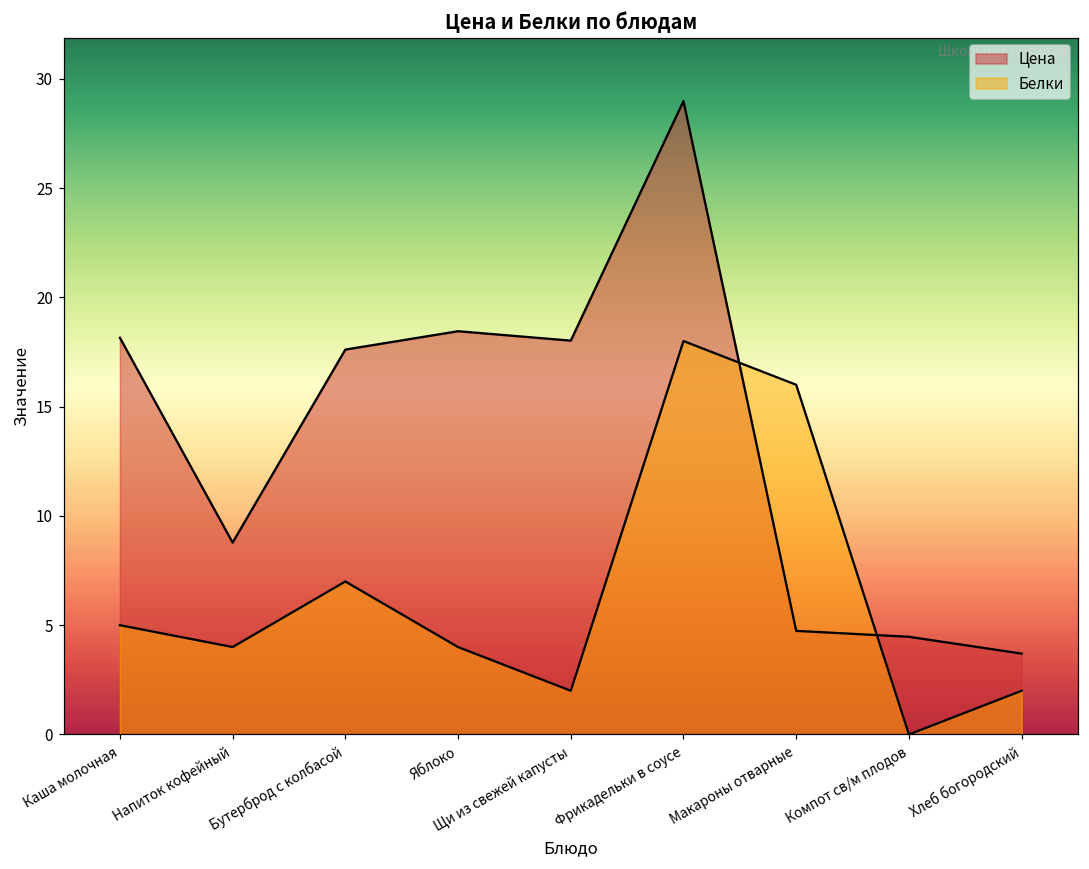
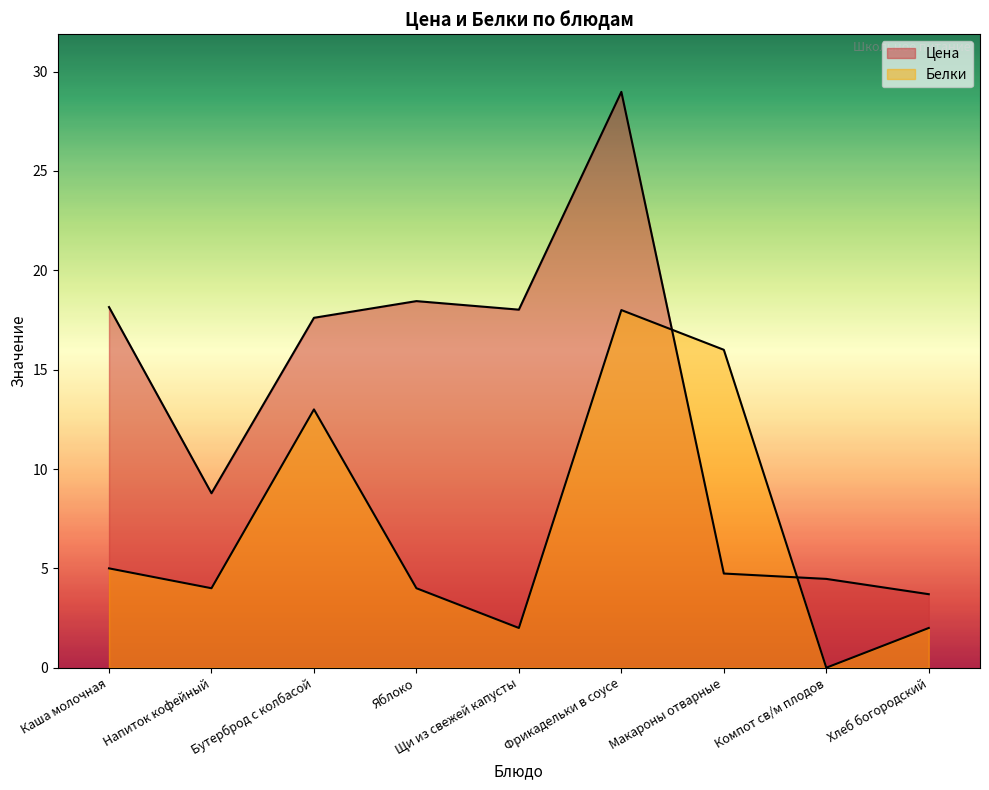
Белки, Бутерброд с колбасой: 7 -> 13
